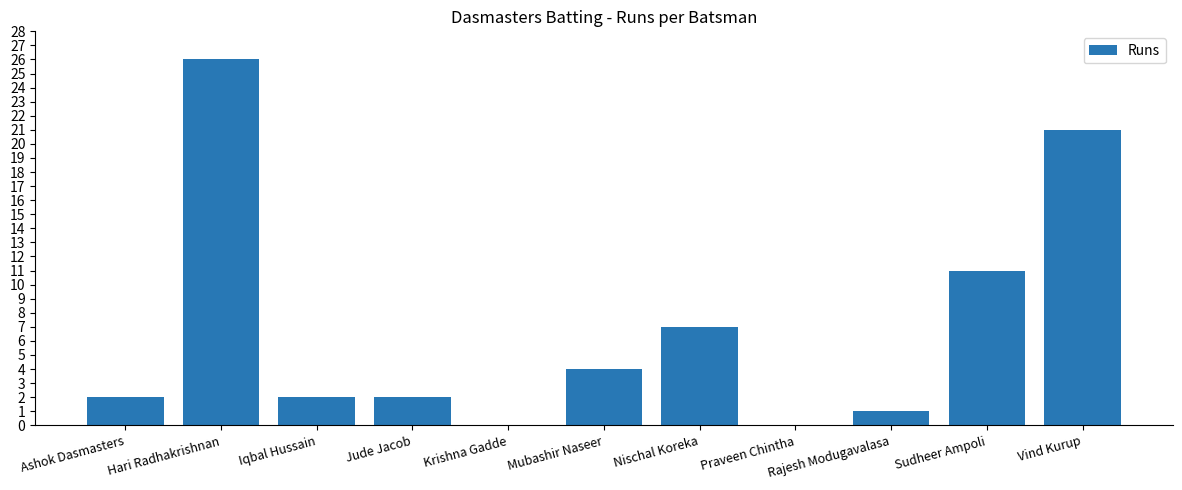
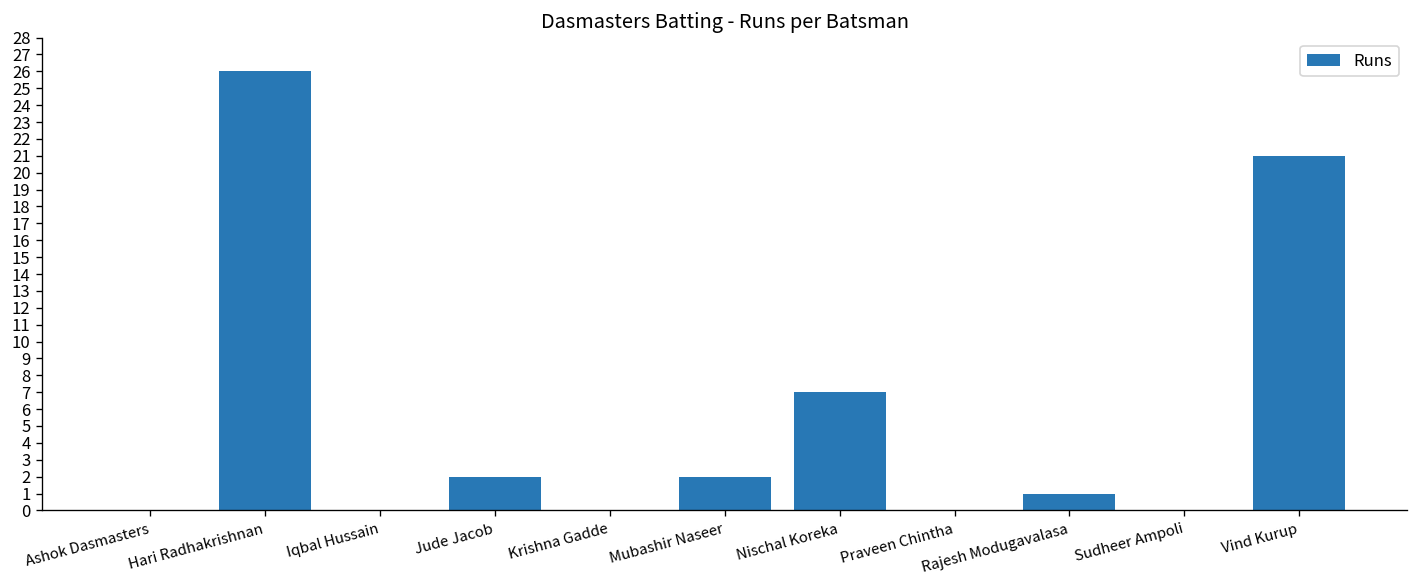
Ashok Dasmasters: 2 -> 0
Iqbal Hussain: 2 -> 0
Mubashir Naseer: 4 -> 2
Sudheer Ampoli: 11 -> 0
